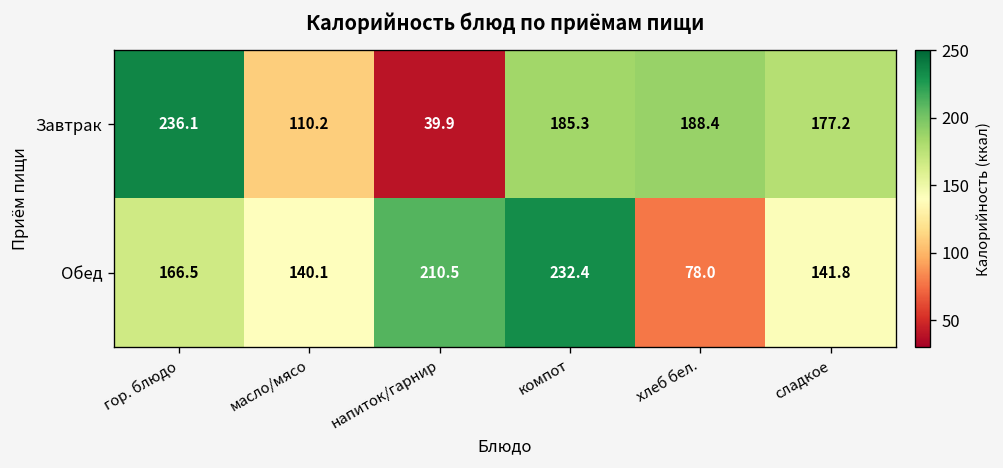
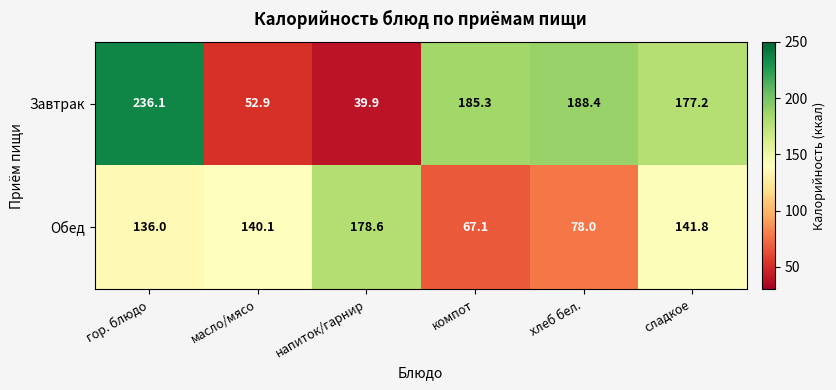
Завтрак, масло/мясо: 110.2 -> 52.9
Обед, гор. блюдо: 166.5 -> 136.0
Обед, напиток/гарнир: 210.5 -> 178.6
Обед, компот: 232.4 -> 67.1
